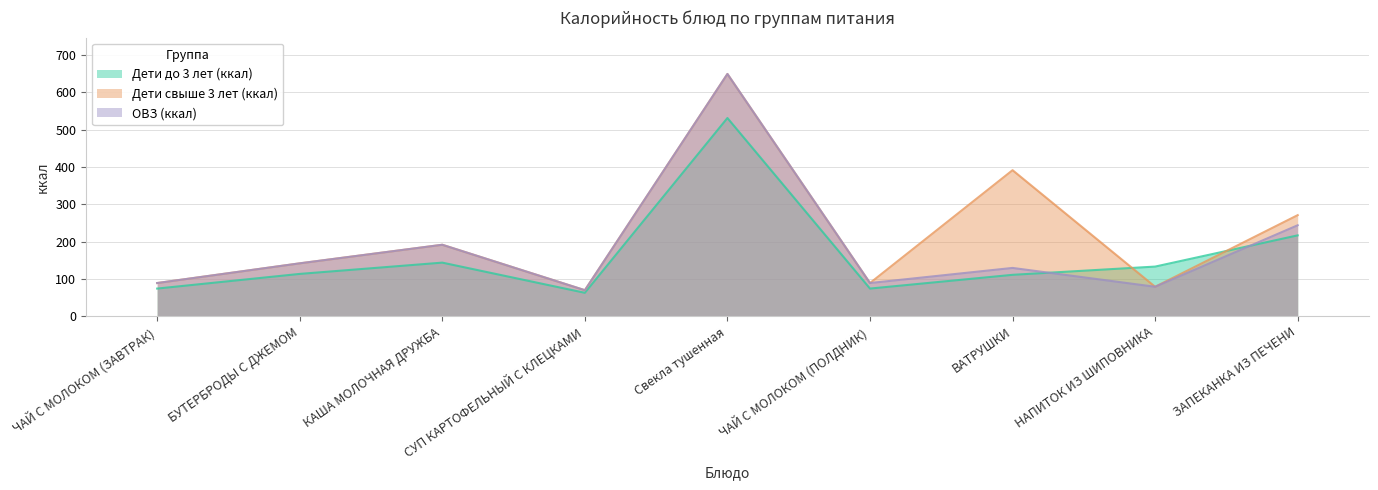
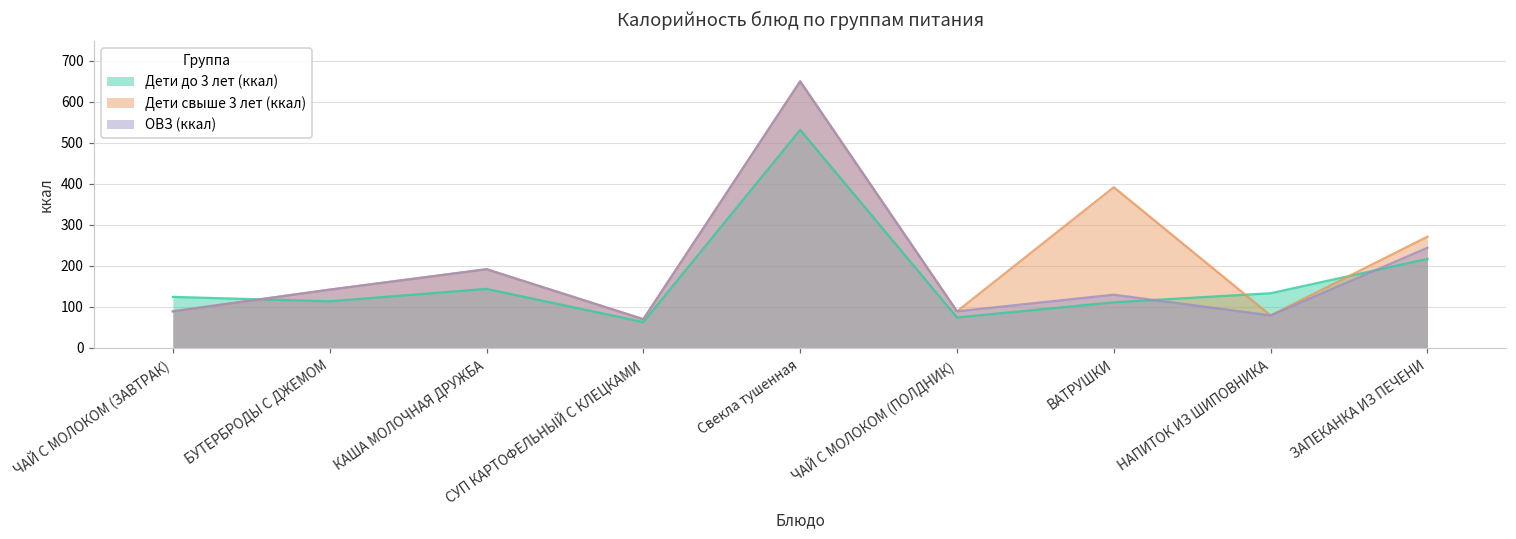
Дети до 3 лет (ккал), ЧАЙ С МОЛОКОМ (ЗАВТРАК): 70 -> 120
